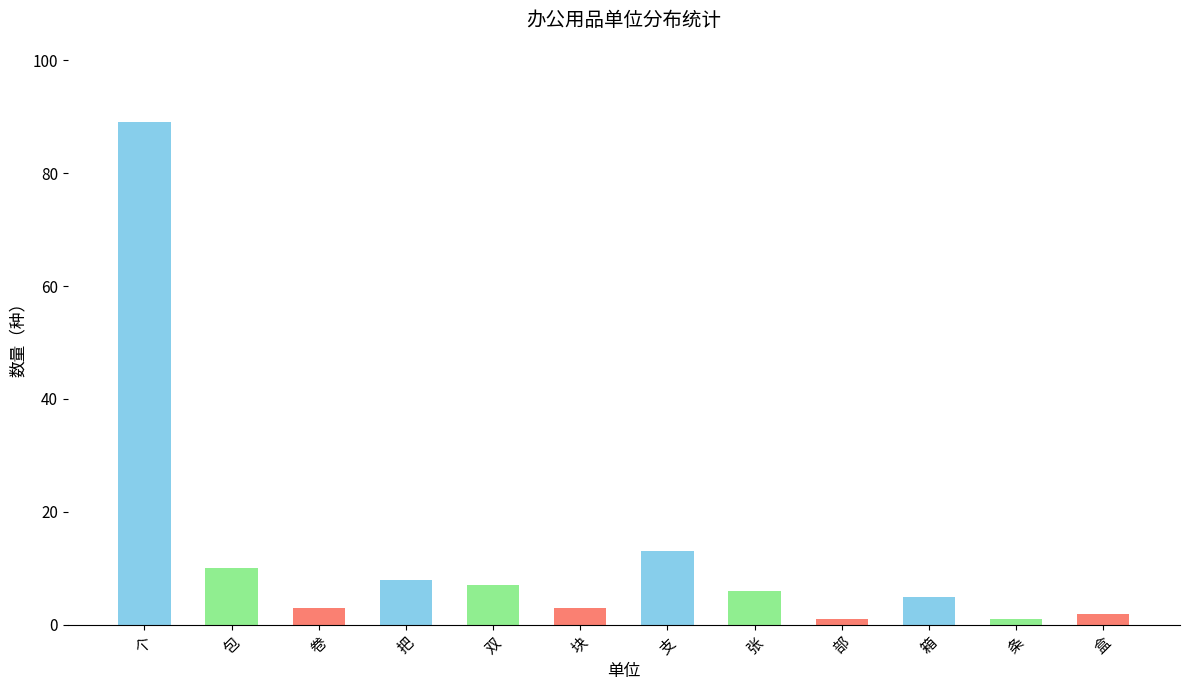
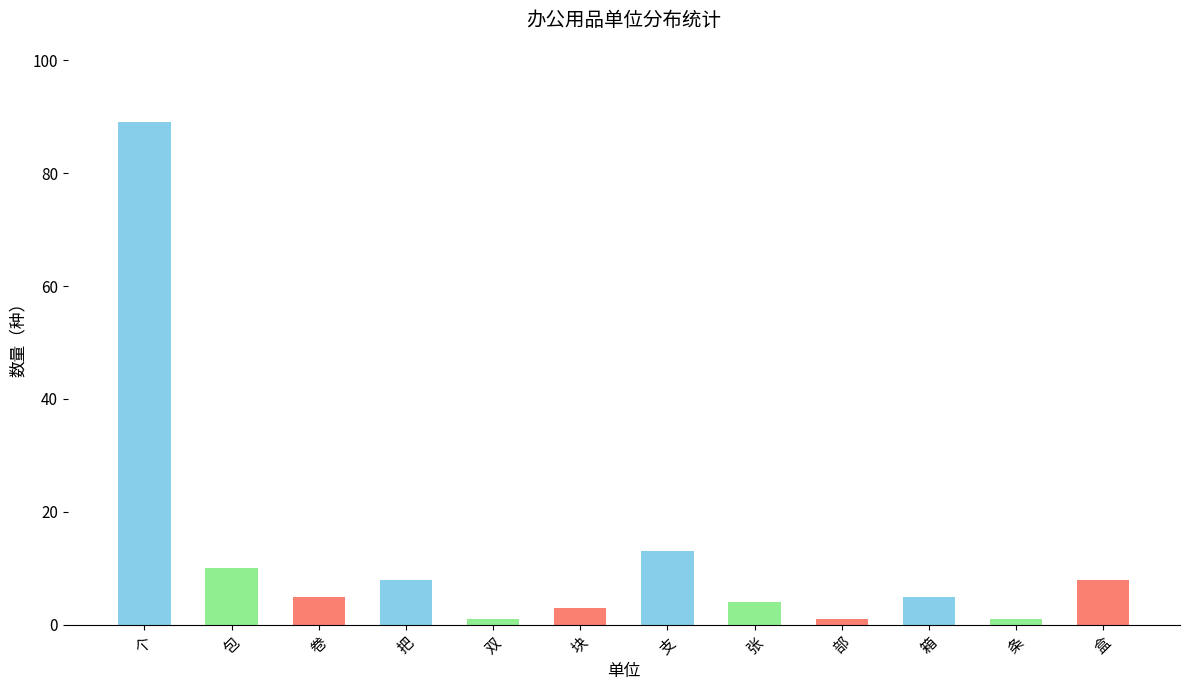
卷: 3 -> 5
双: 7 -> 1
张: 6 -> 4
盒: 2 -> 8
